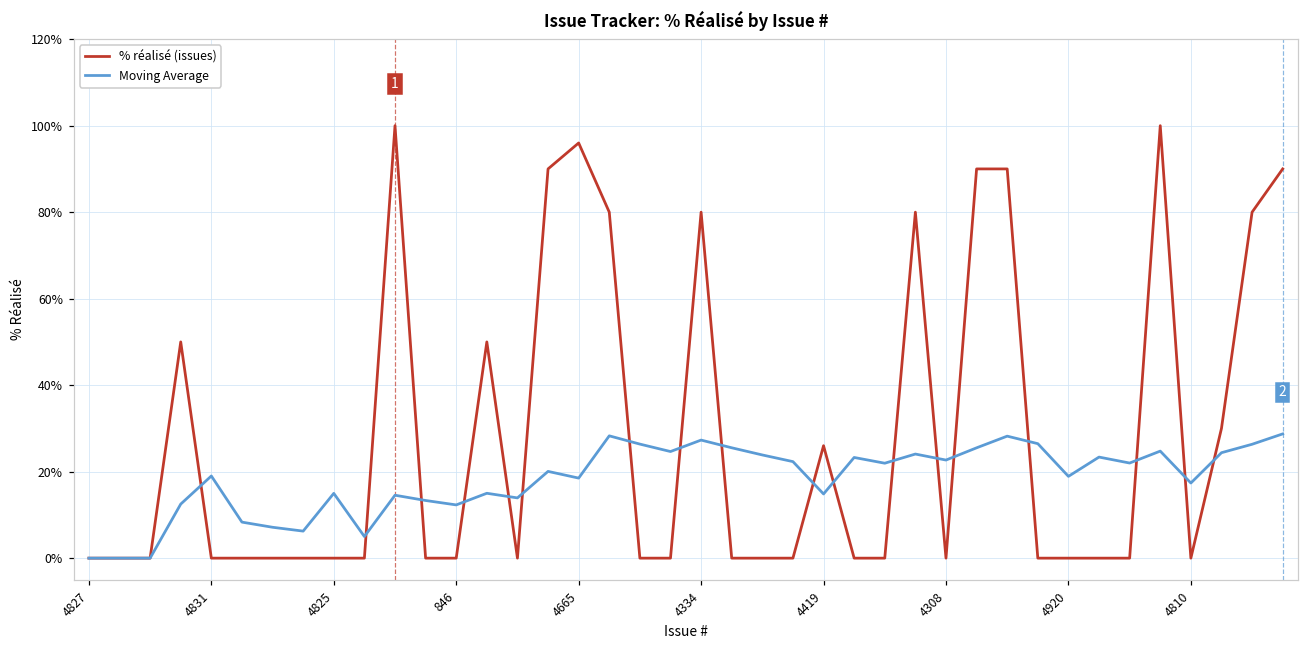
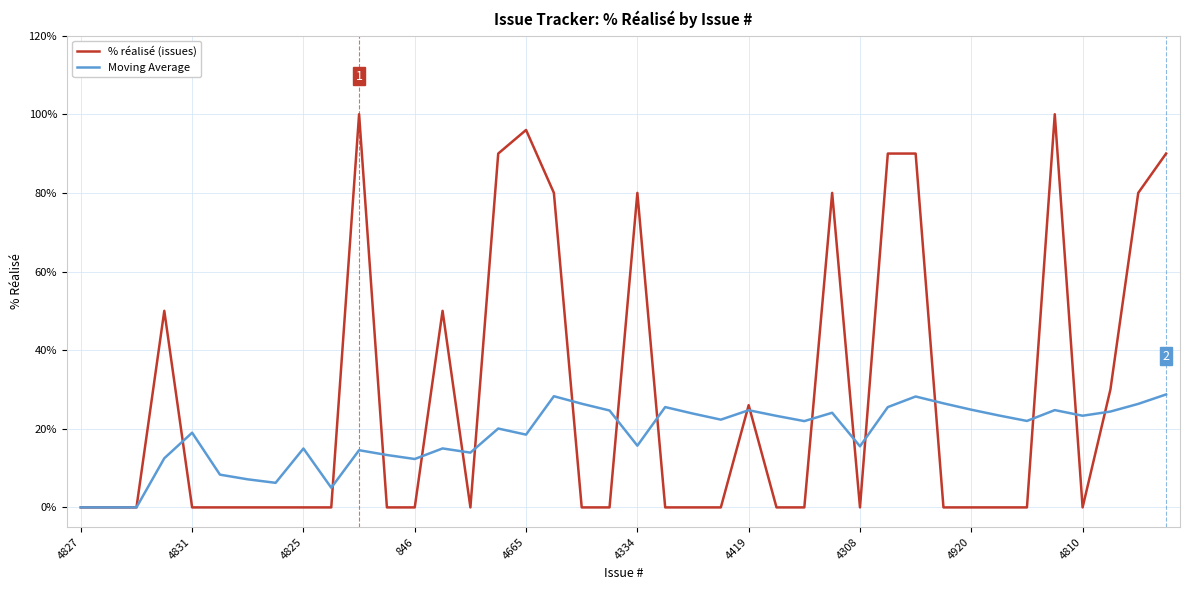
Moving Average, 4334: 27% -> 16%
Moving Average, 4419: 15% -> 25%
Moving Average, 4308: 23% -> 16%
Moving Average, 4920: 19% -> 25%
Moving Average, 4810: 17% -> 23%
